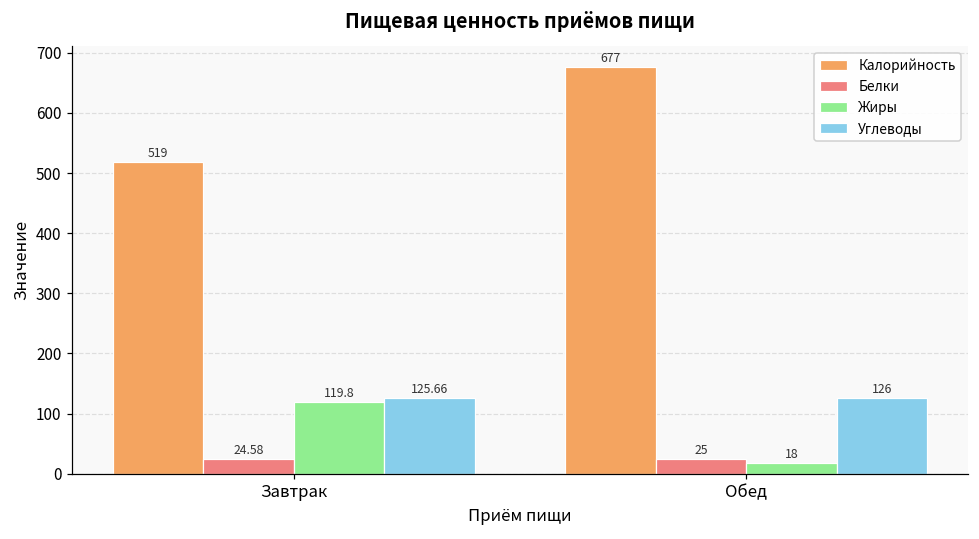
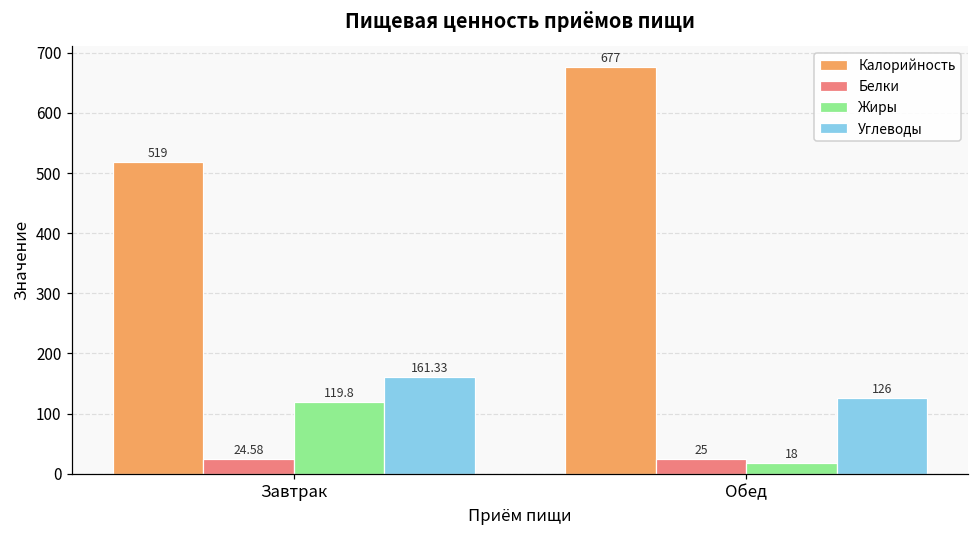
Углеводы, Завтрак: 125.66 -> 161.33
